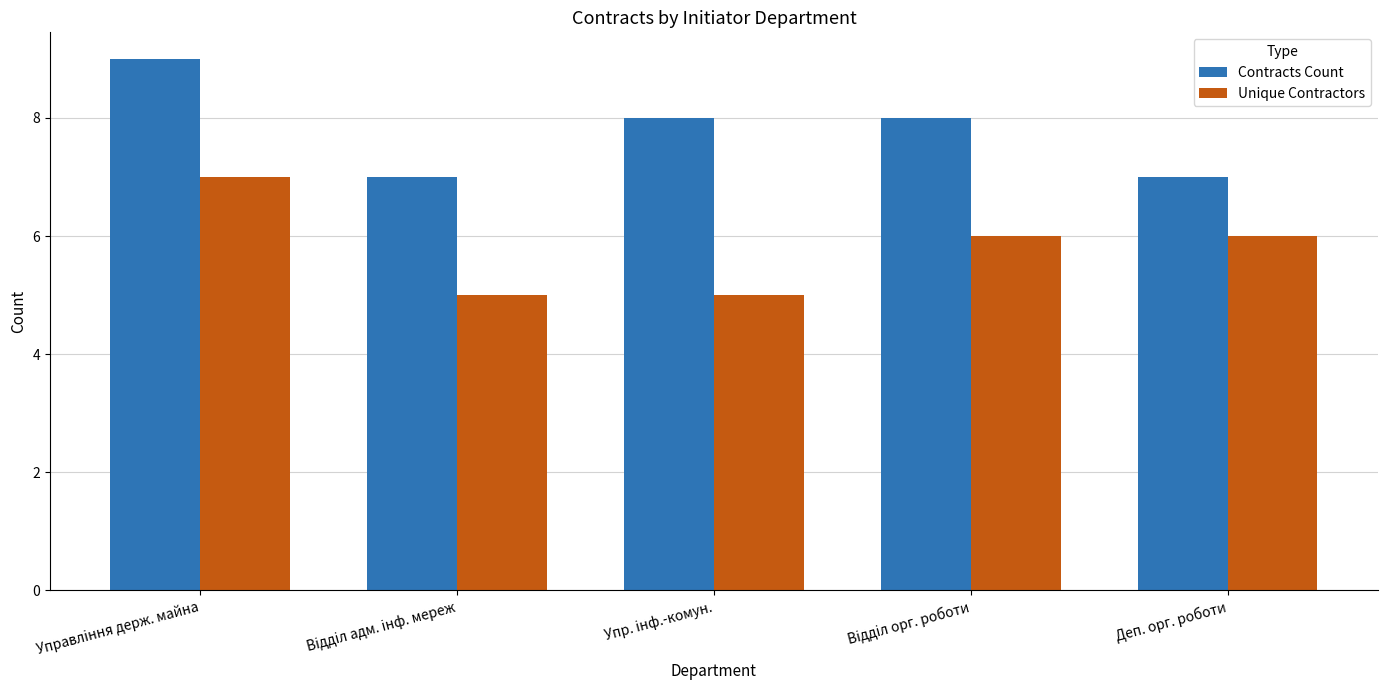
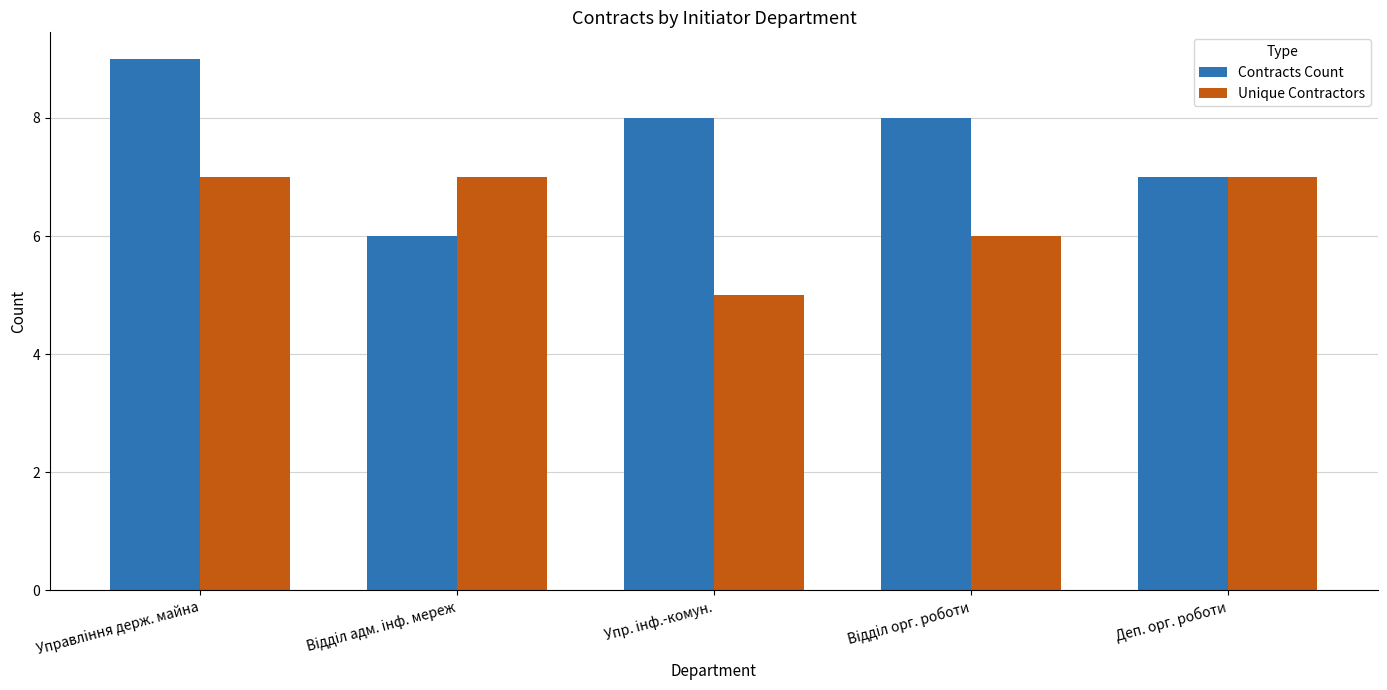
Contracts Count, Відділ адм. інф. мереж: 7 -> 6
Unique Contractors, Відділ адм. інф. мереж: 5 -> 7
Unique Contractors, Деп. орг. роботи: 6 -> 7
